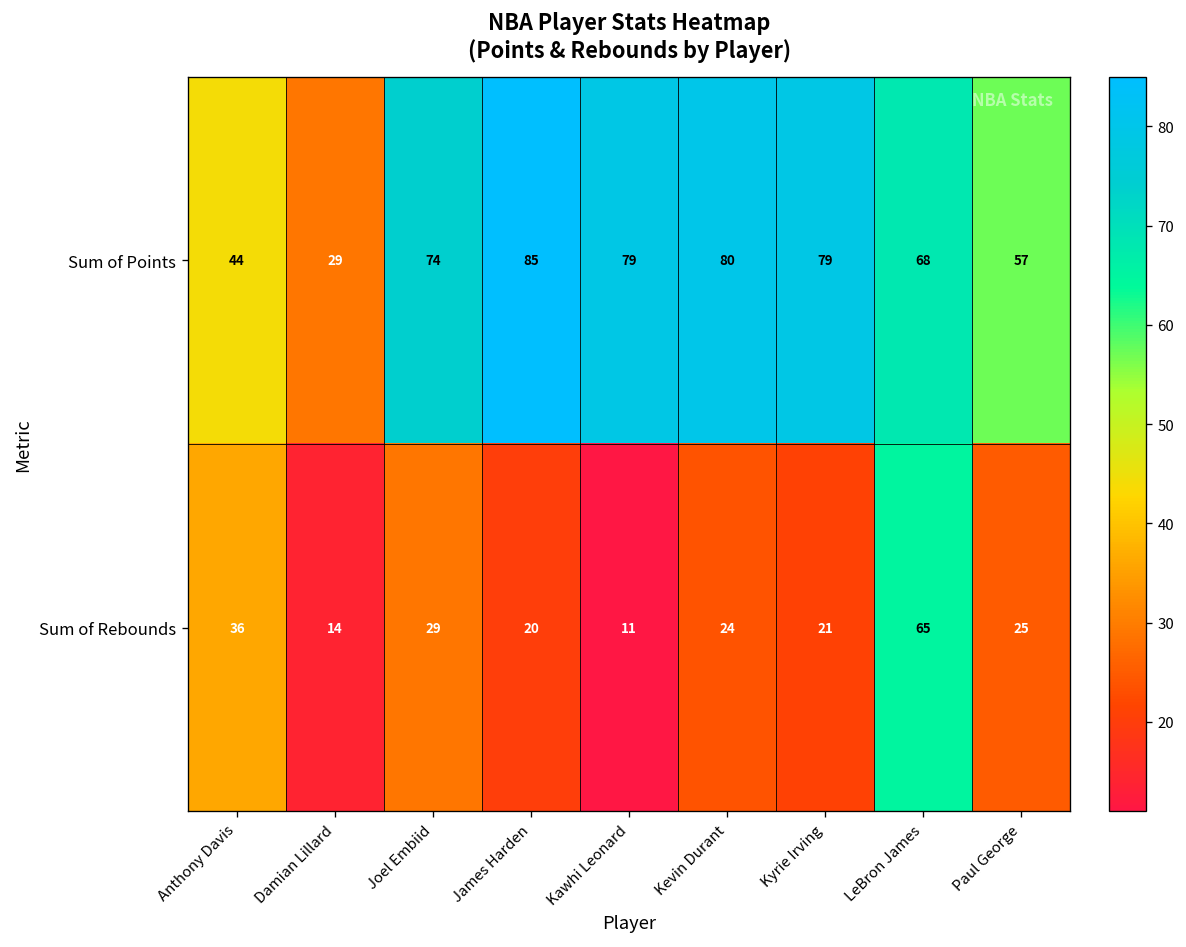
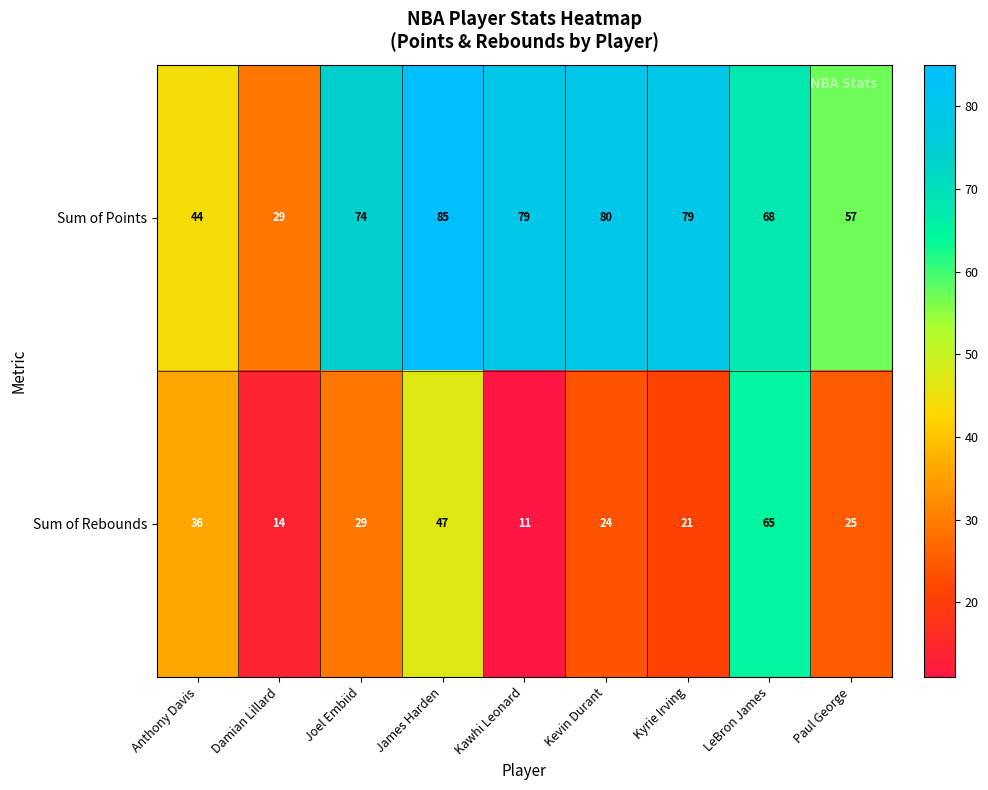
Sum of Rebounds, James Harden: 20 -> 47
